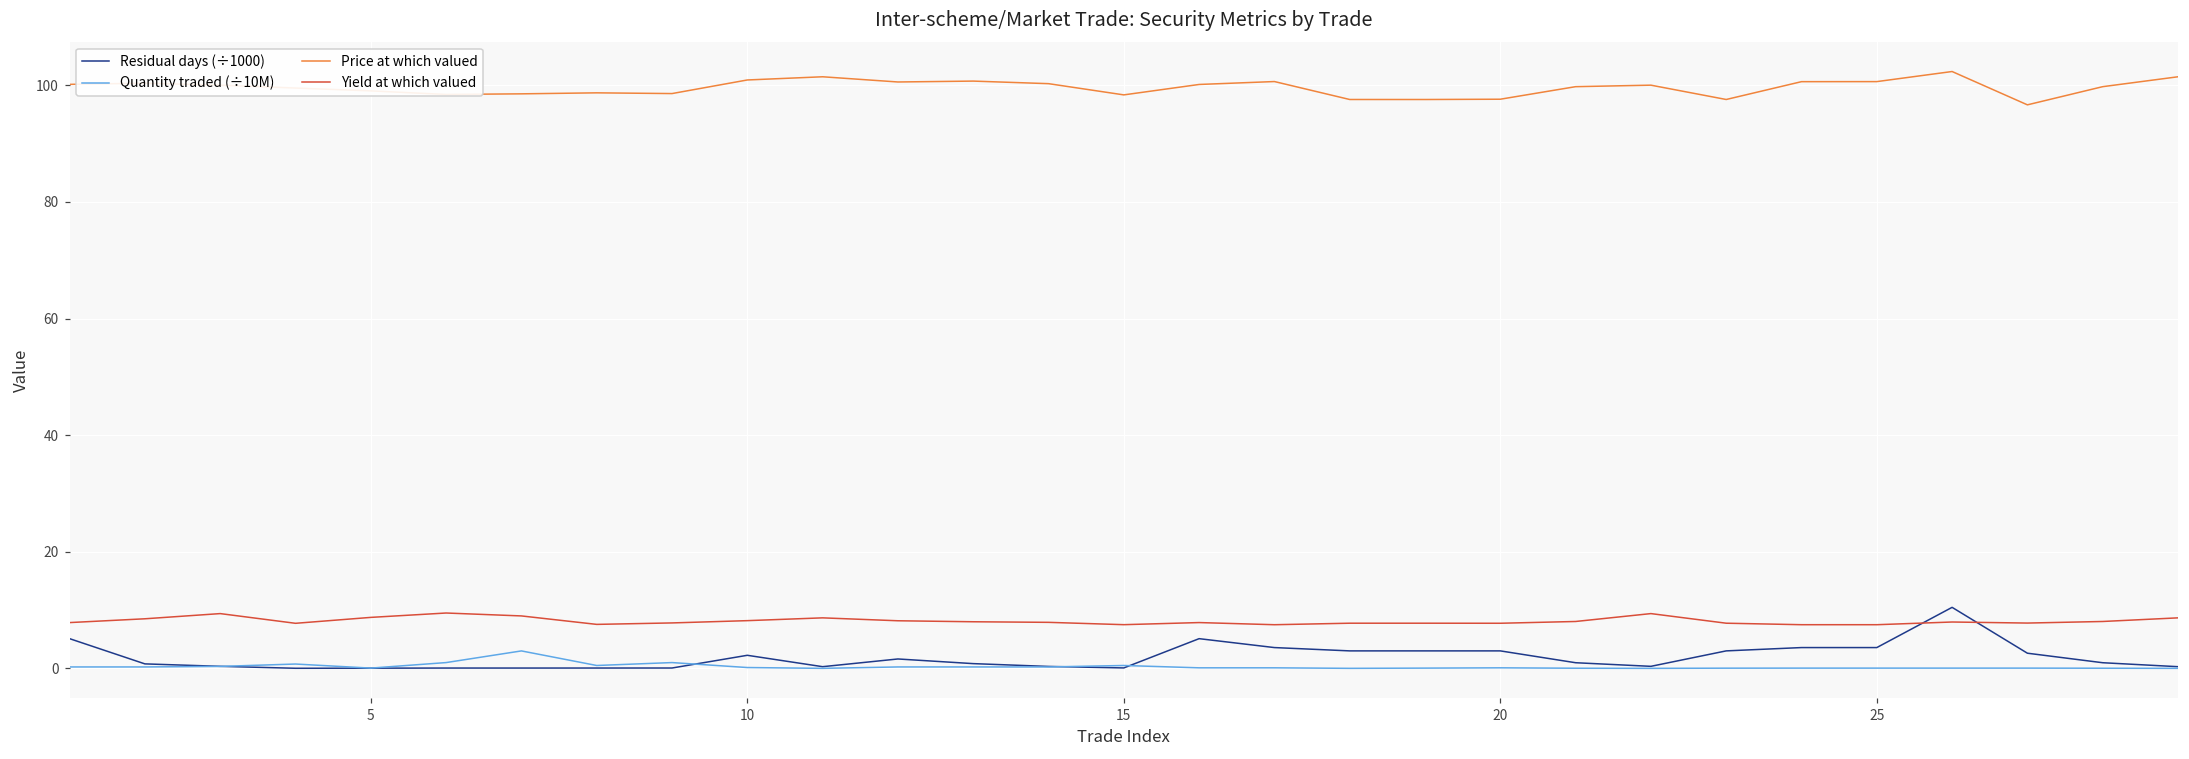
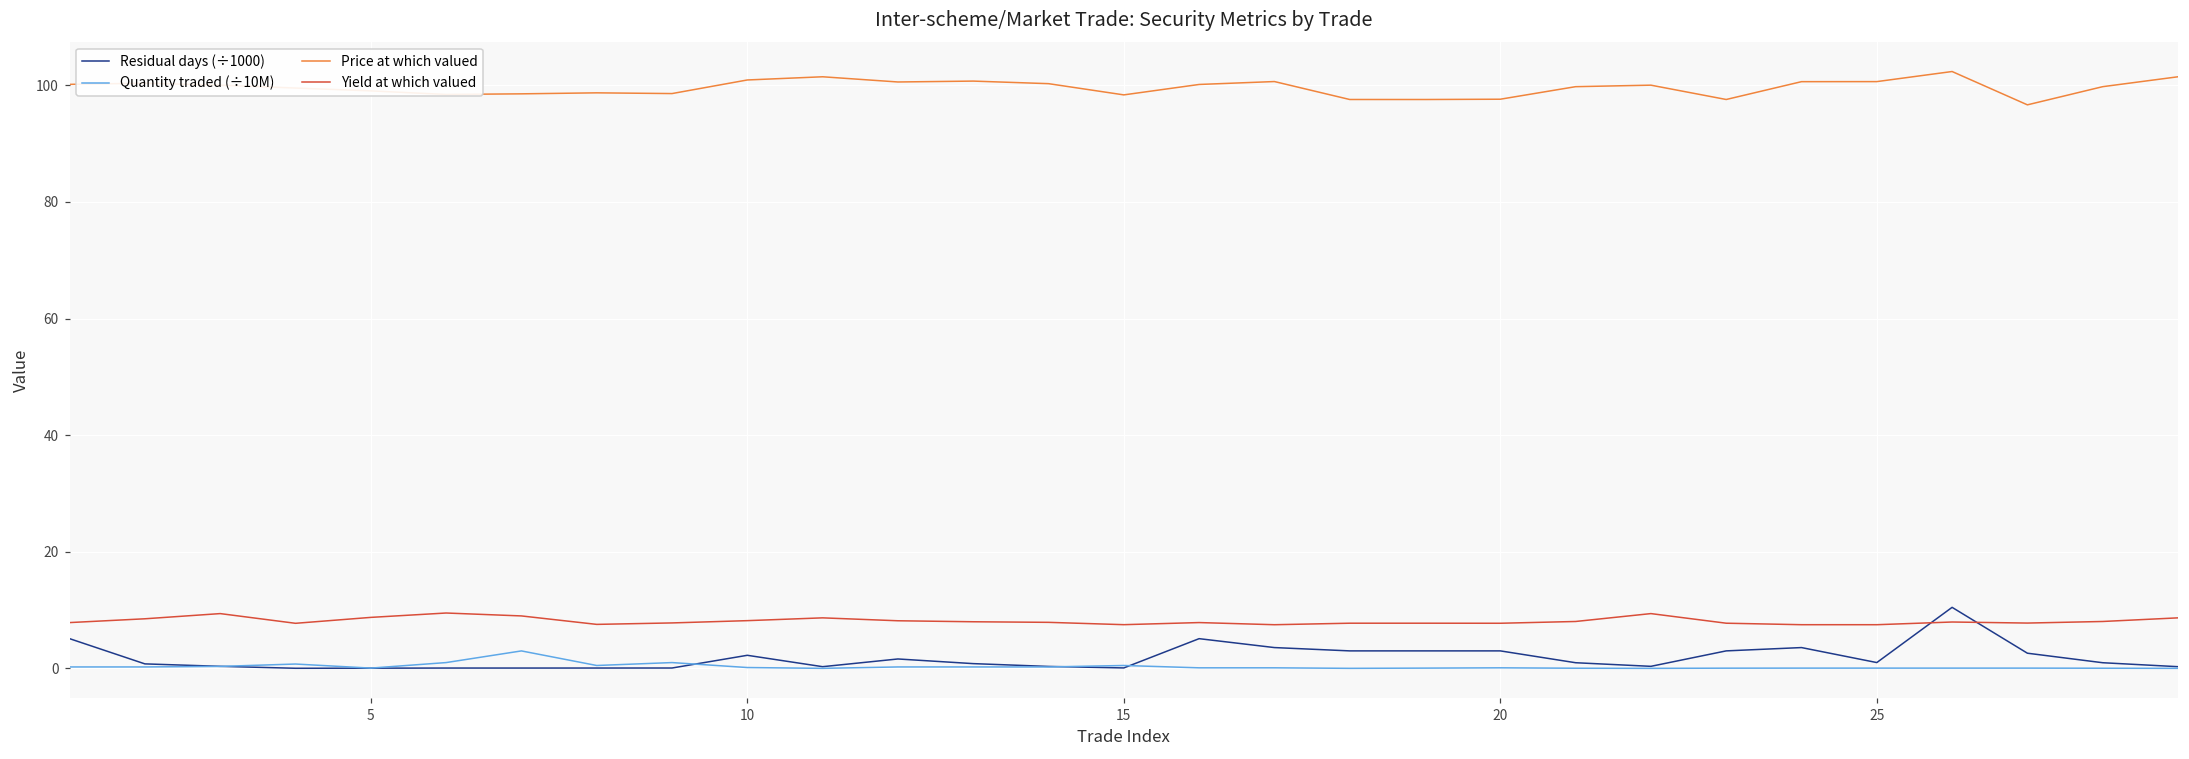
Residual days (÷1000), 25: 4 -> 1
